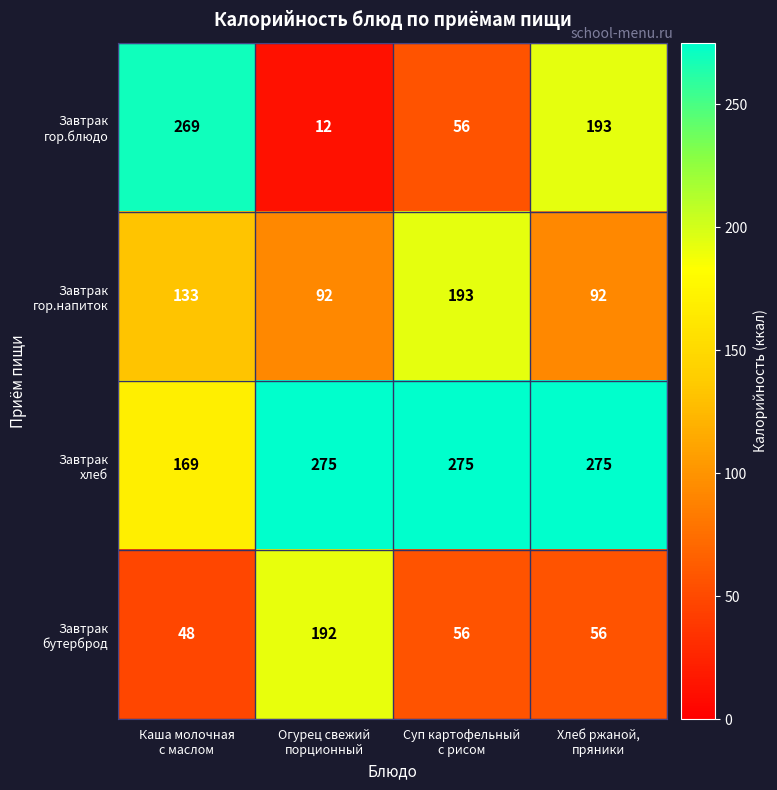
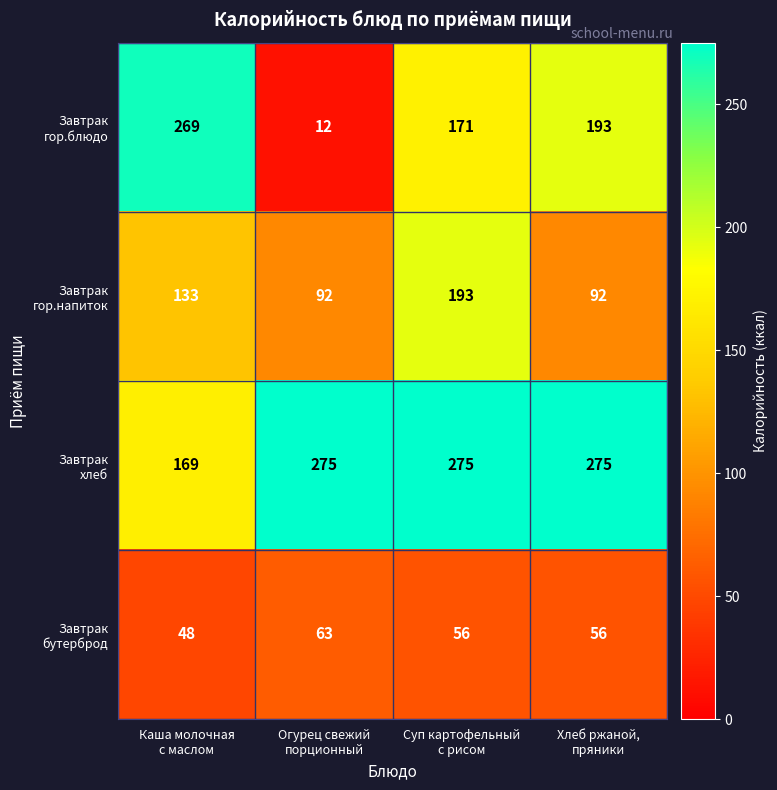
Завтрак гор.блюдо, Суп картофельный с рисом: 56 -> 171
Завтрак бутерброд, Огурец свежий порционный: 192 -> 63
